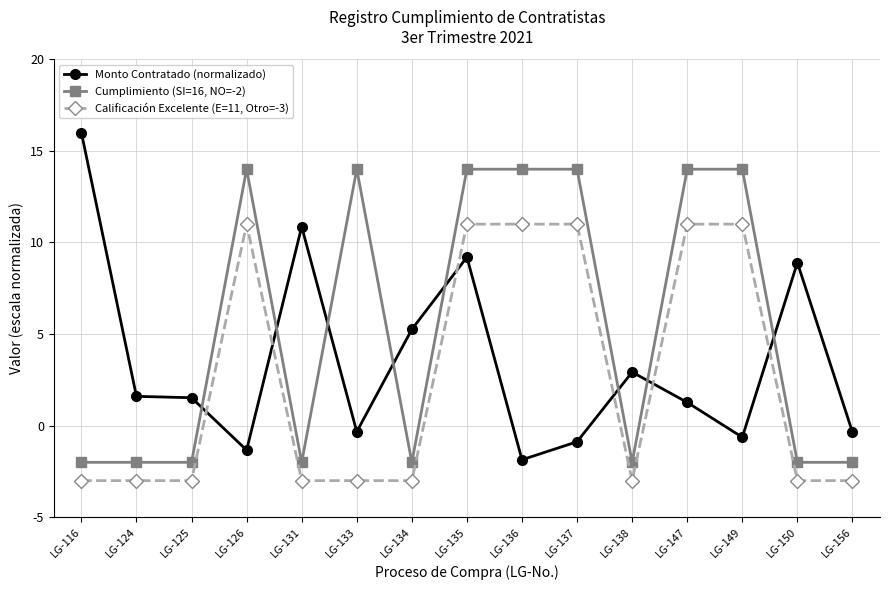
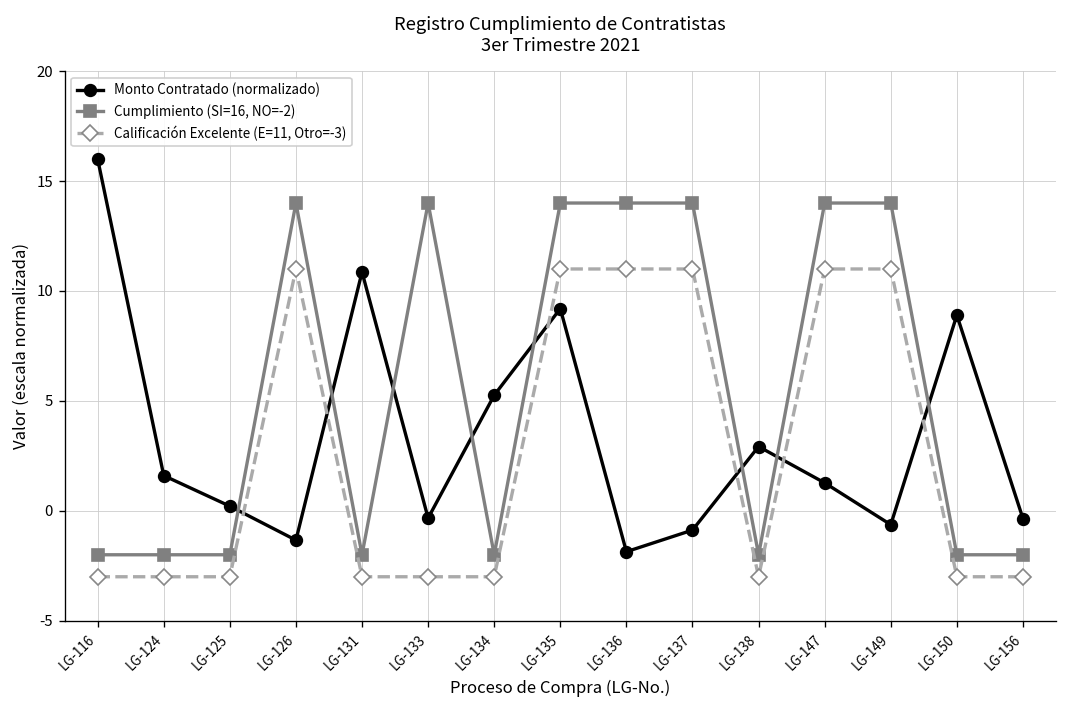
Monto Contratado (normalizado), LG-125: 1.5 -> 0.2
